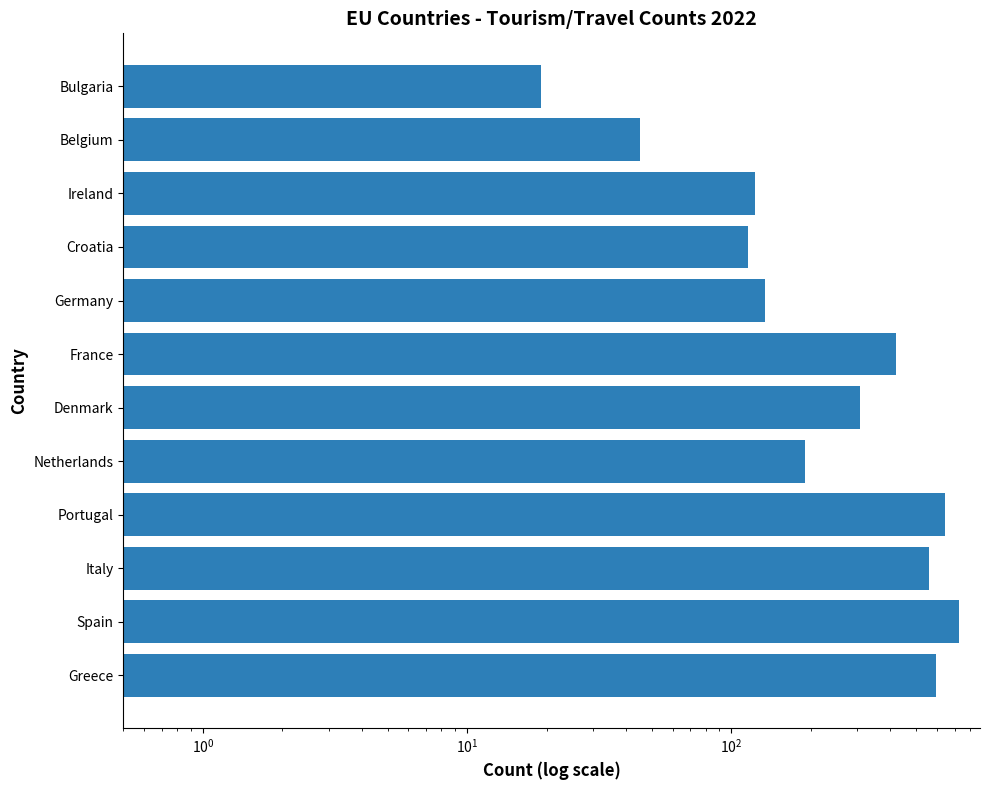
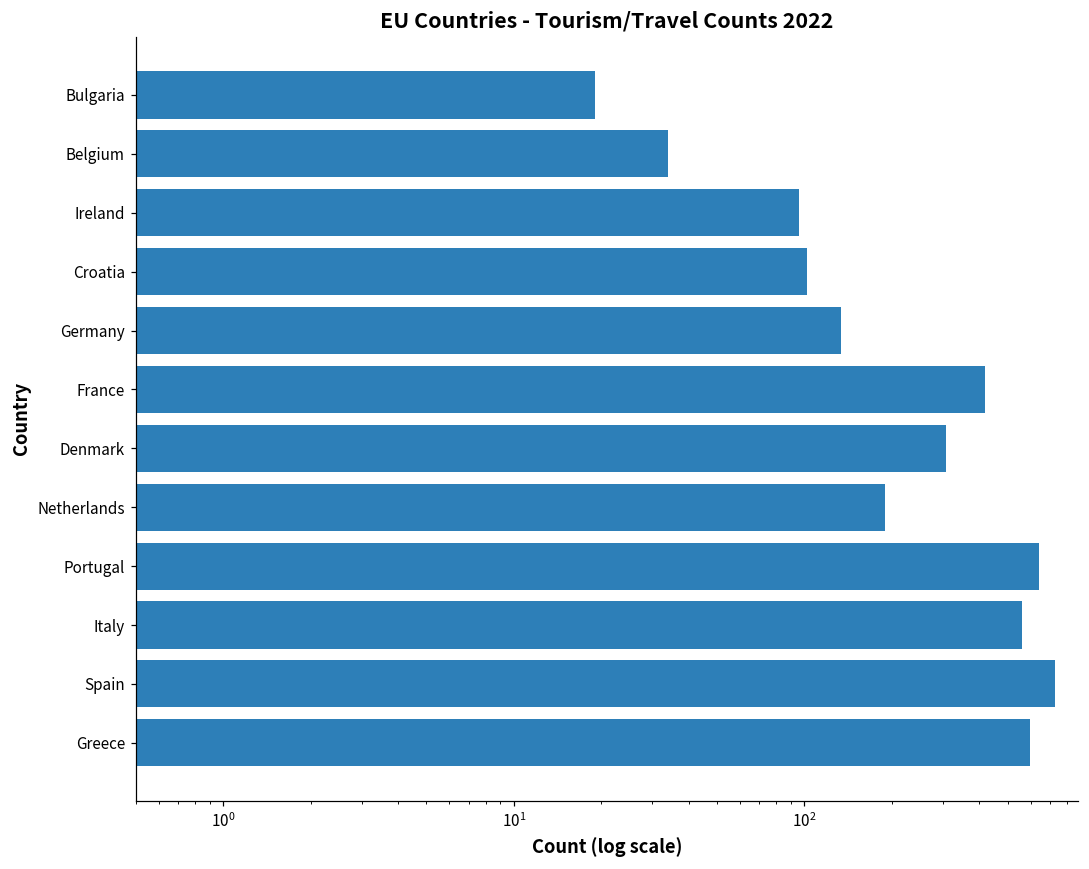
Belgium: 45 -> 34
Ireland: 120 -> 96
Croatia: 120 -> 102
